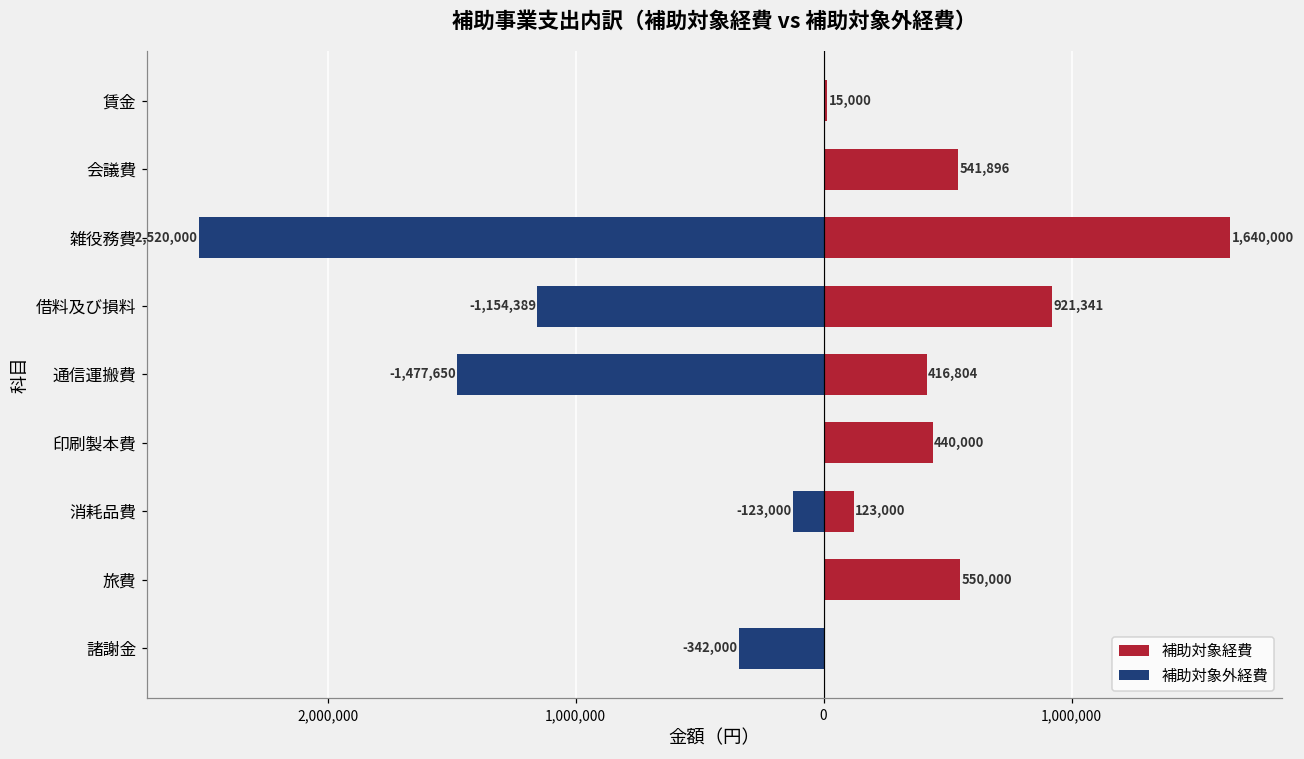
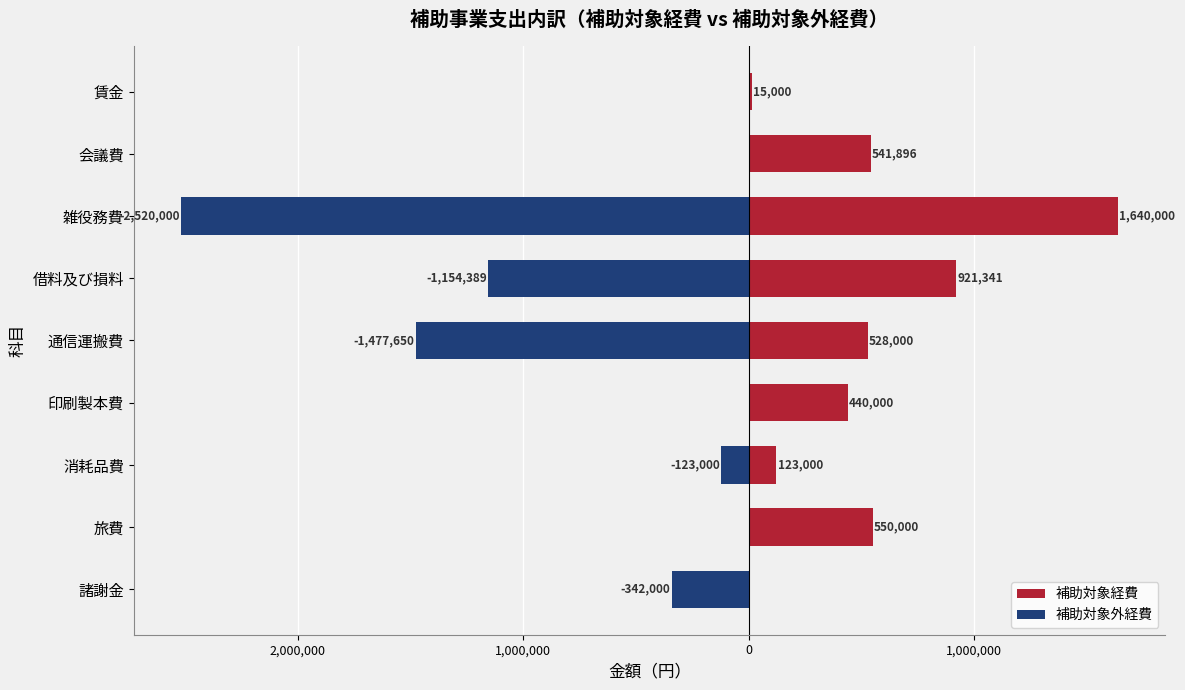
補助対象経費, 通信運搬費: 416,804 -> 528,000
